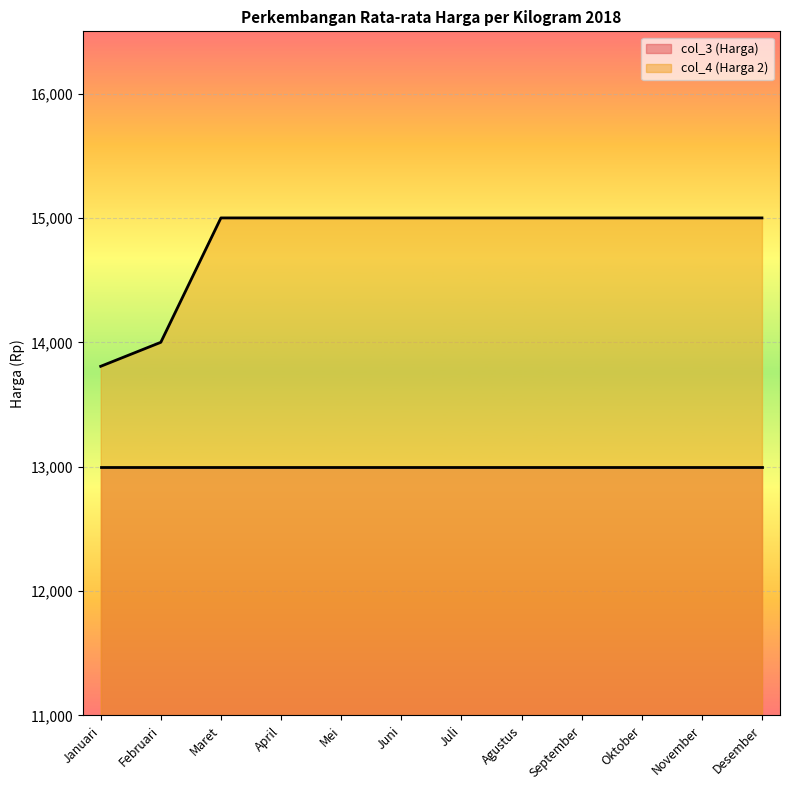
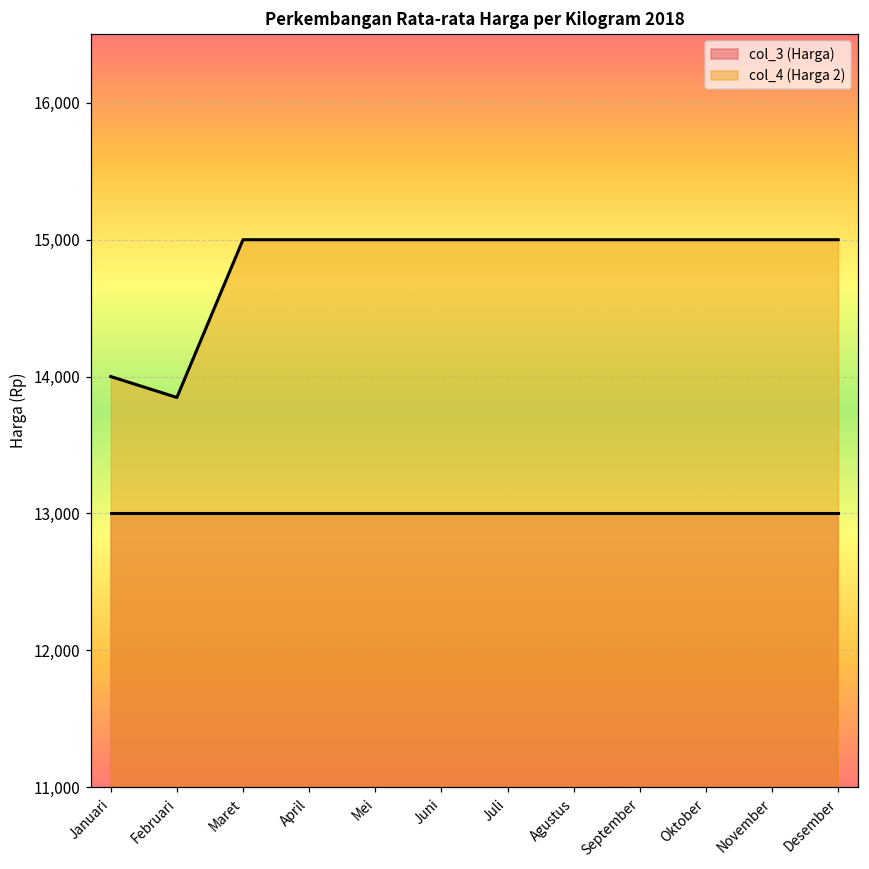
col_4 (Harga 2), Januari: 13,810 -> 14,000
col_4 (Harga 2), Februari: 14,000 -> 13,850
